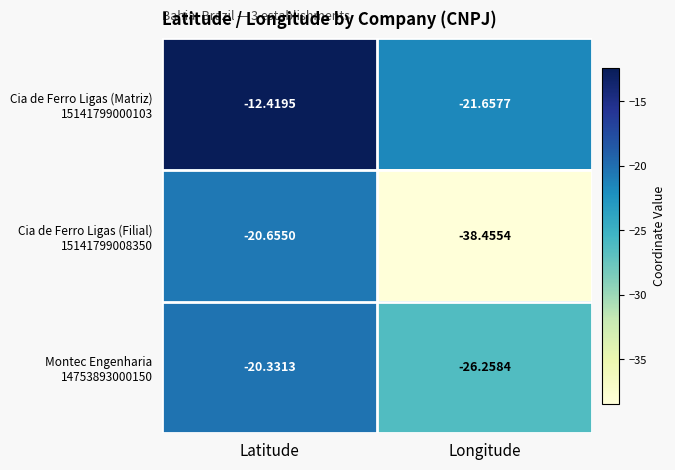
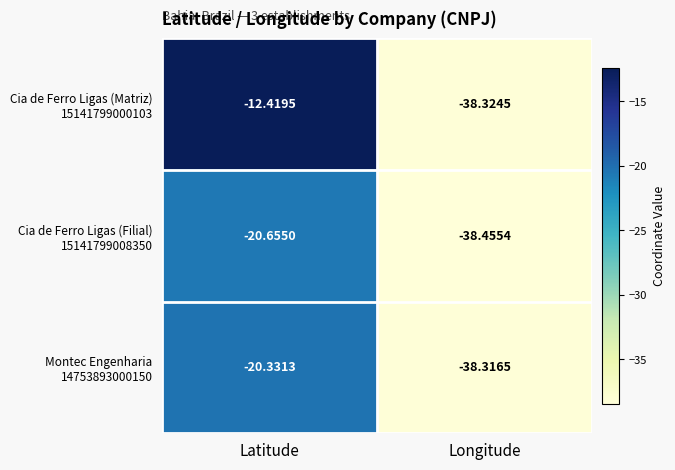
Cia de Ferro Ligas (Matriz) 15141799000103, Longitude: -21.6577 -> -38.3245
Montec Engenharia 14753893000150, Longitude: -26.2584 -> -38.3165
